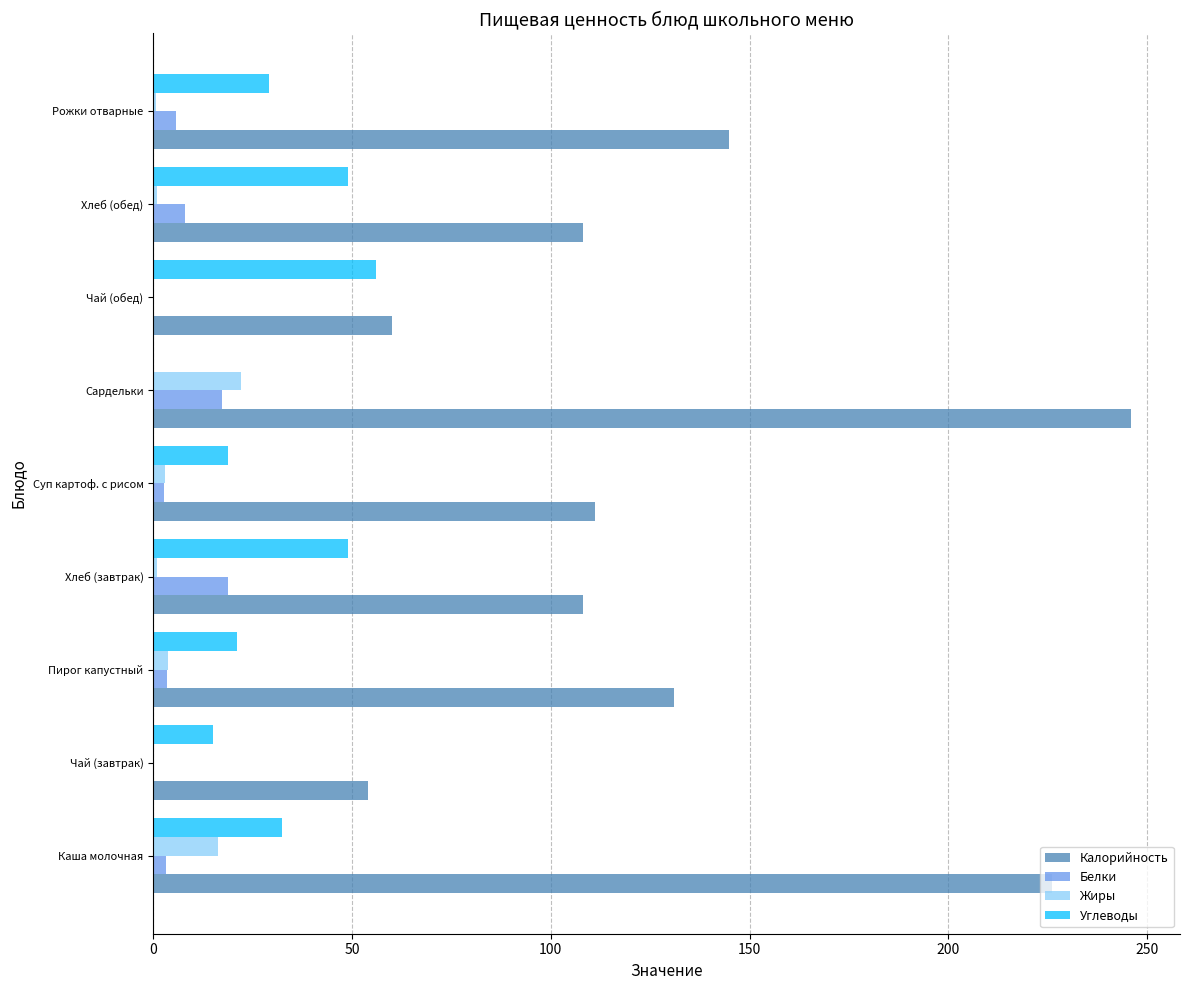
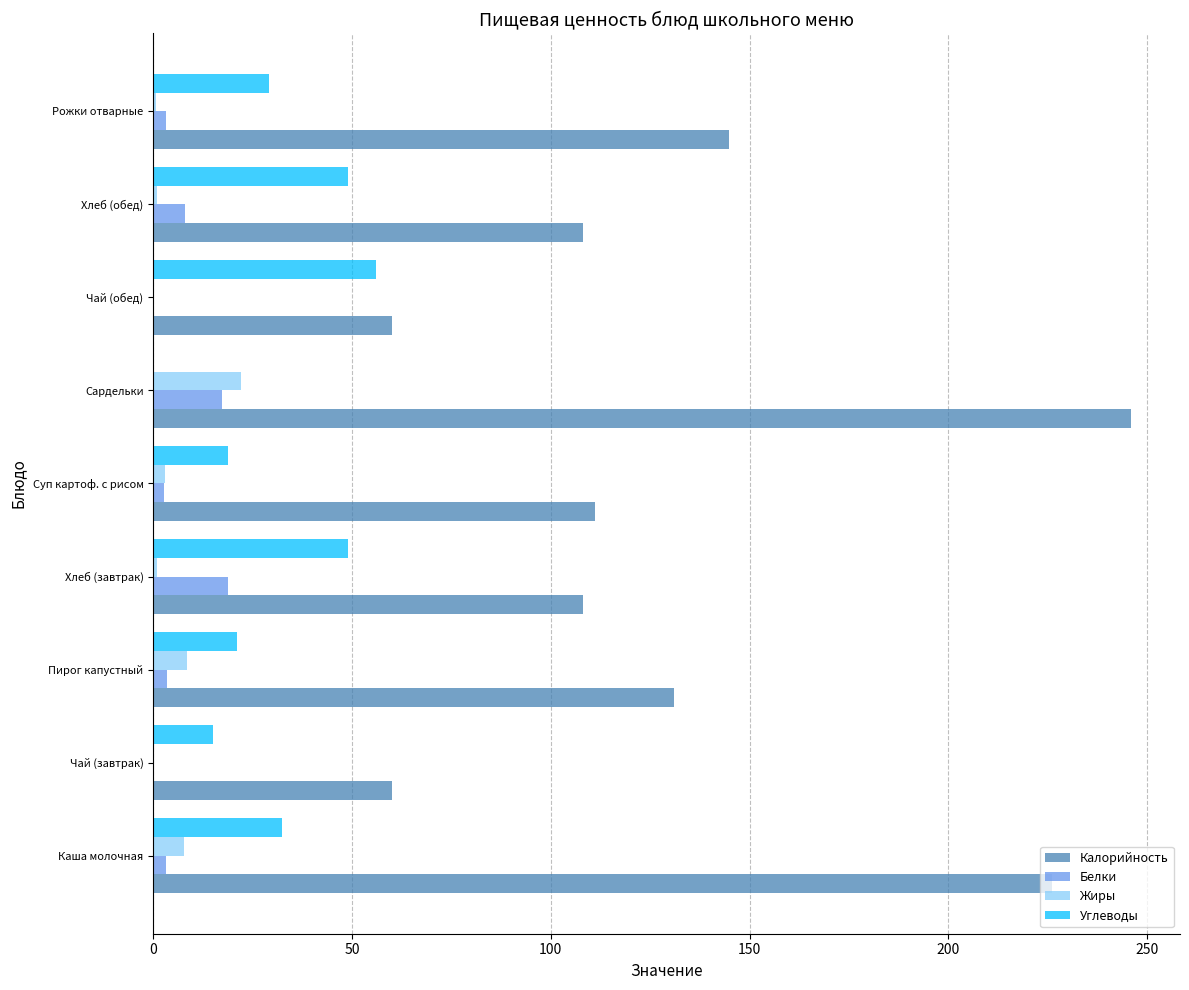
Белки, Рожки отварные: 6 -> 3
Жиры, Пирог капустный: 4 -> 9
Калорийность, Чай (завтрак): 54 -> 60
Жиры, Каша молочная: 16 -> 8
